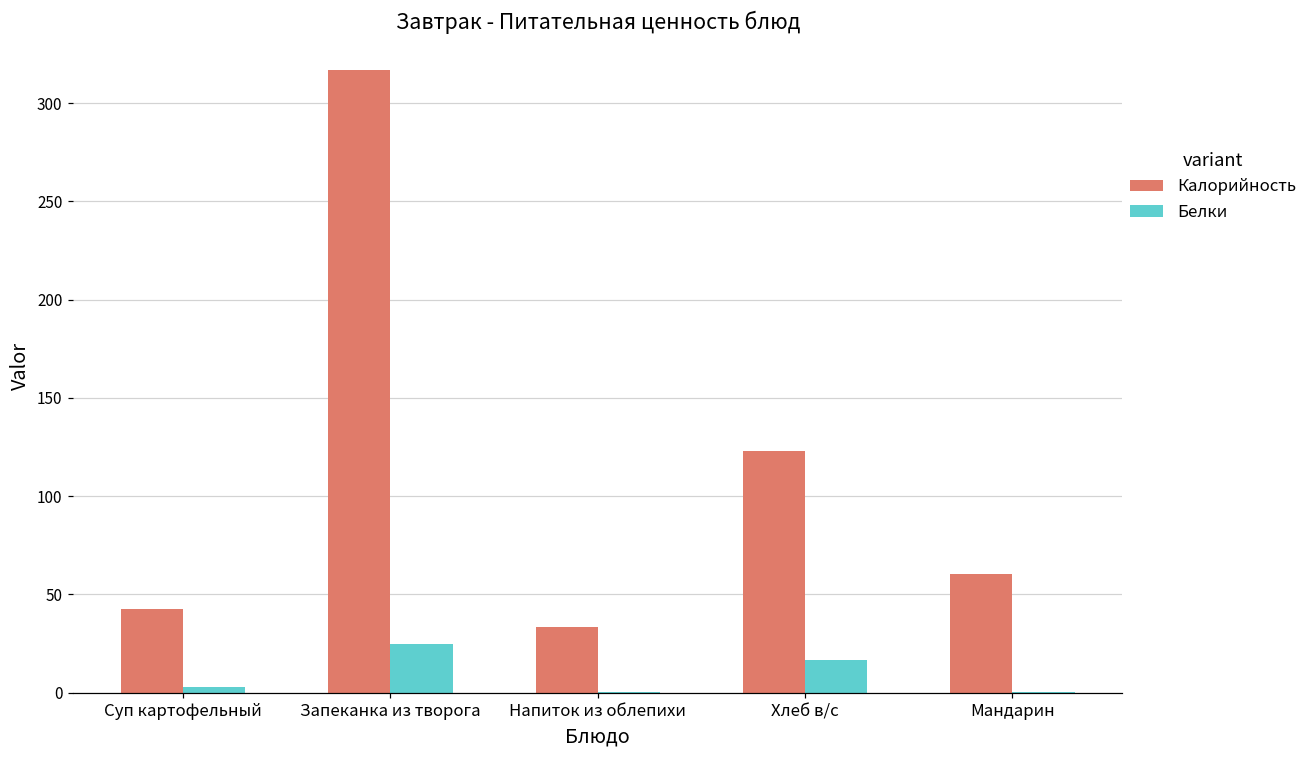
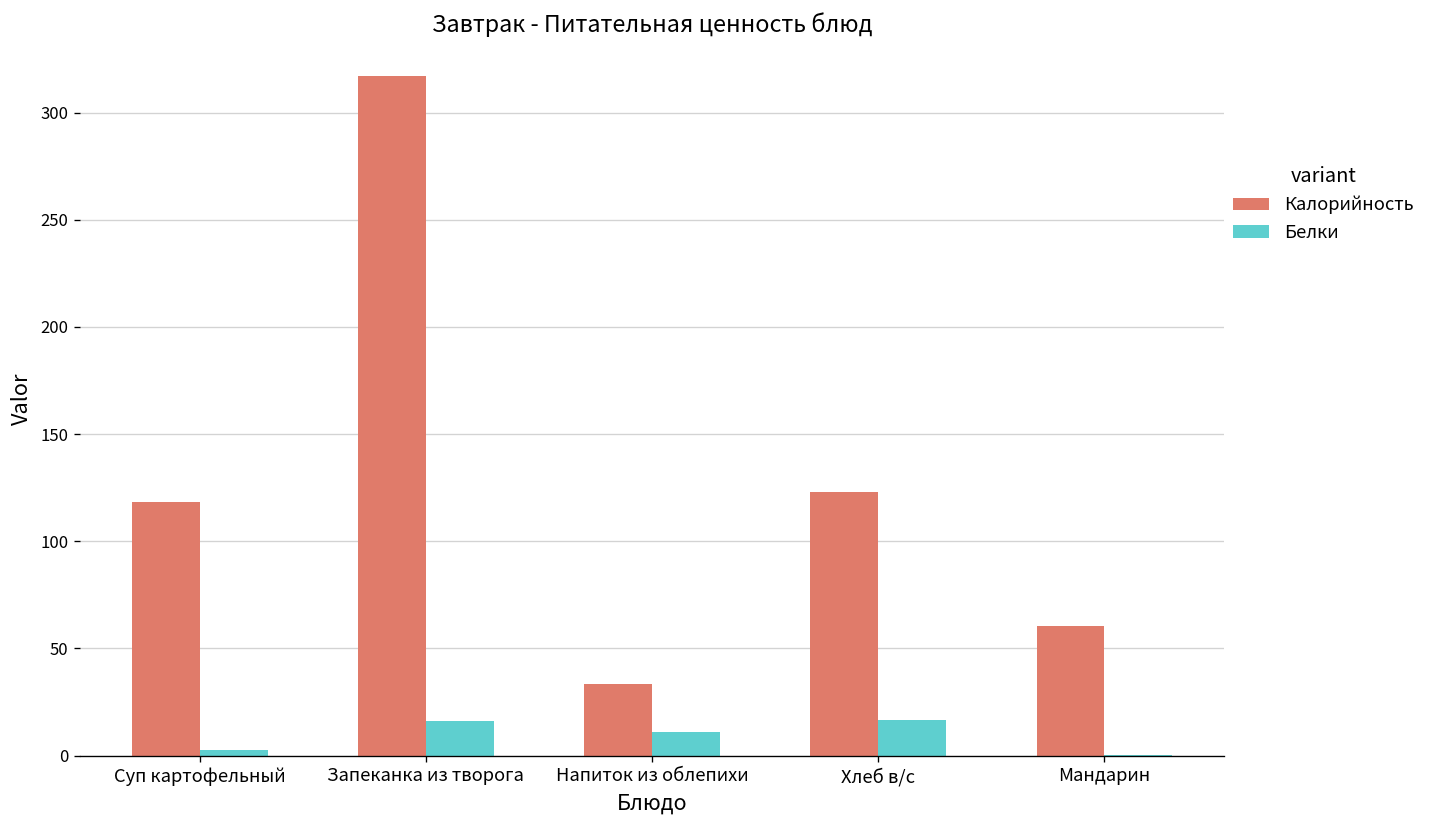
Калорийность, Суп картофельный: 43 -> 118
Белки, Запеканка из творога: 25 -> 16
Белки, Напиток из облепихи: 0 -> 11
